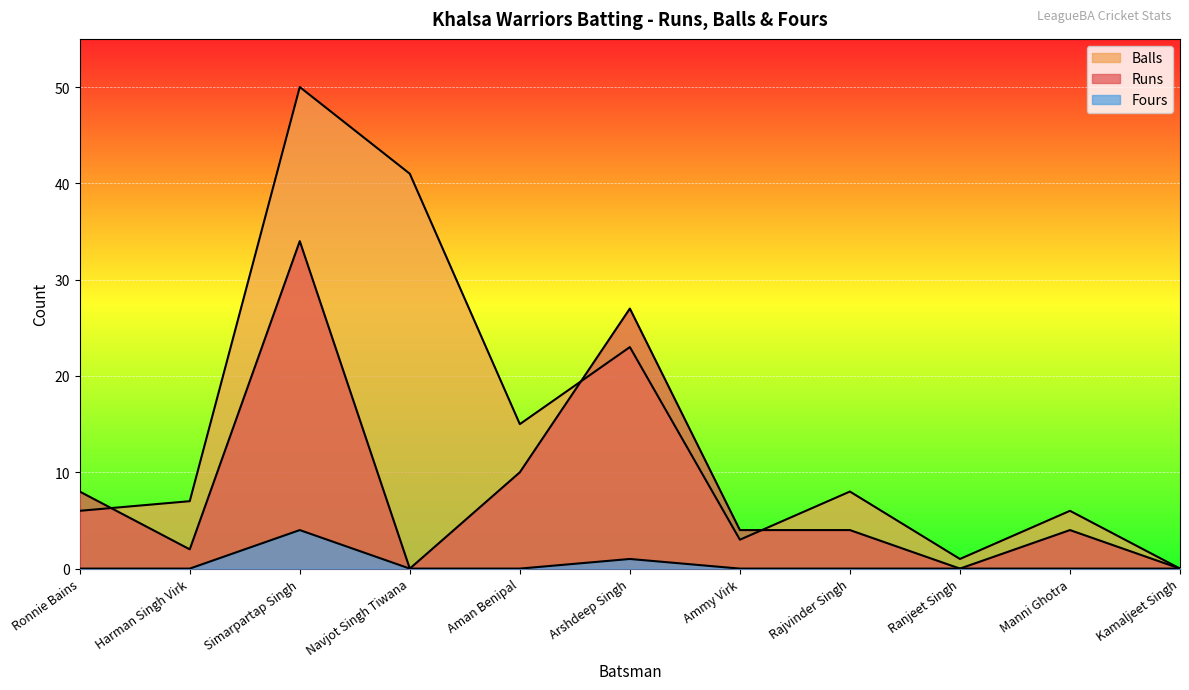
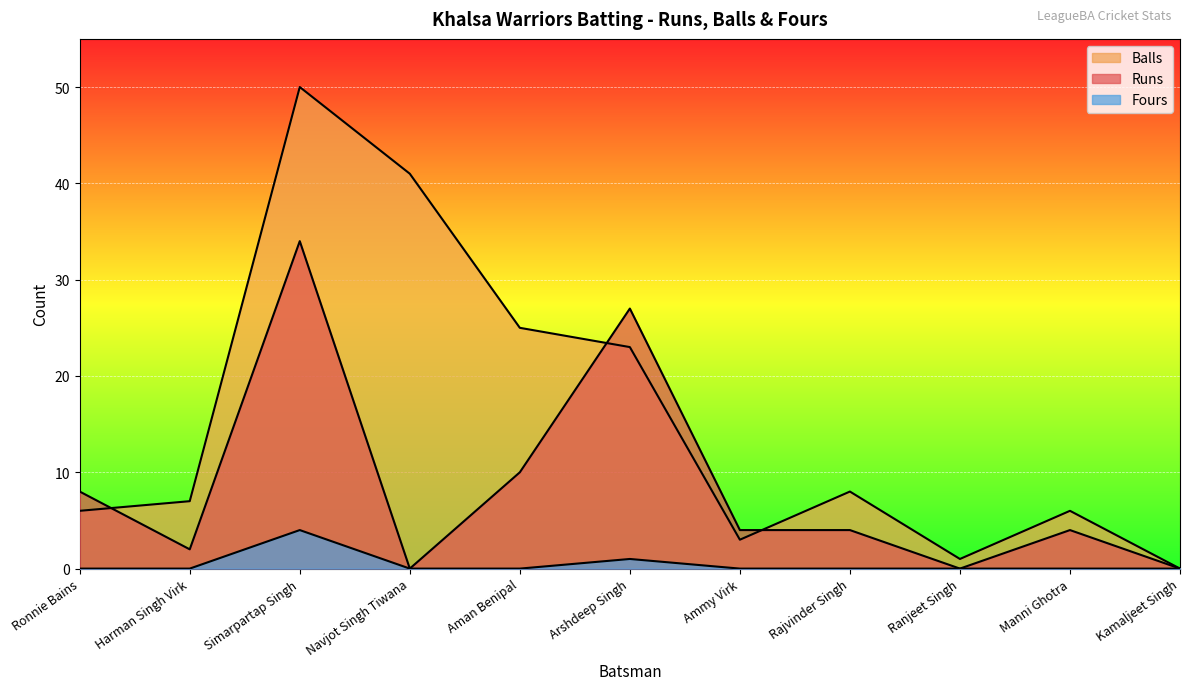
Balls, Aman Benipal: 15 -> 25
